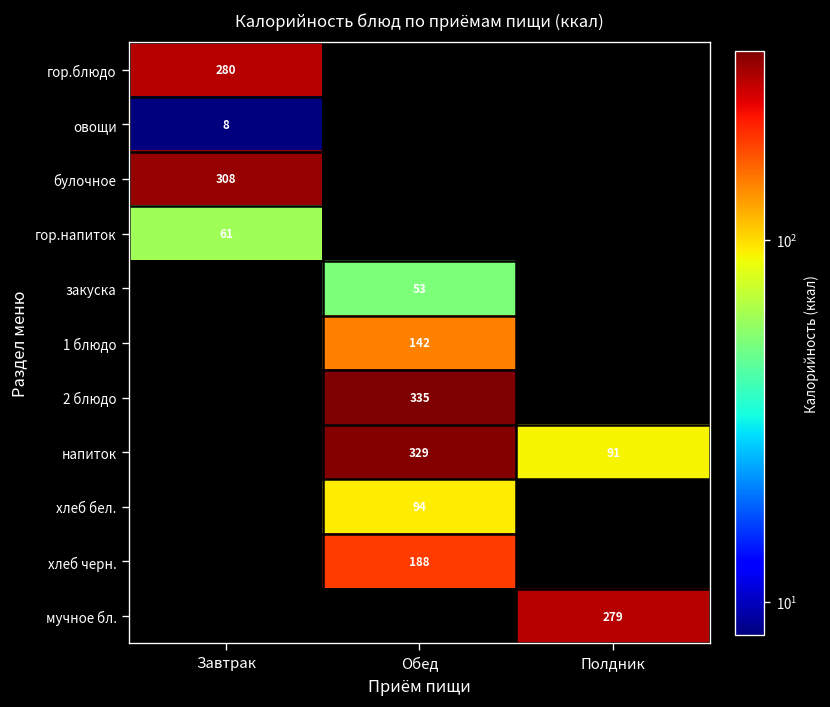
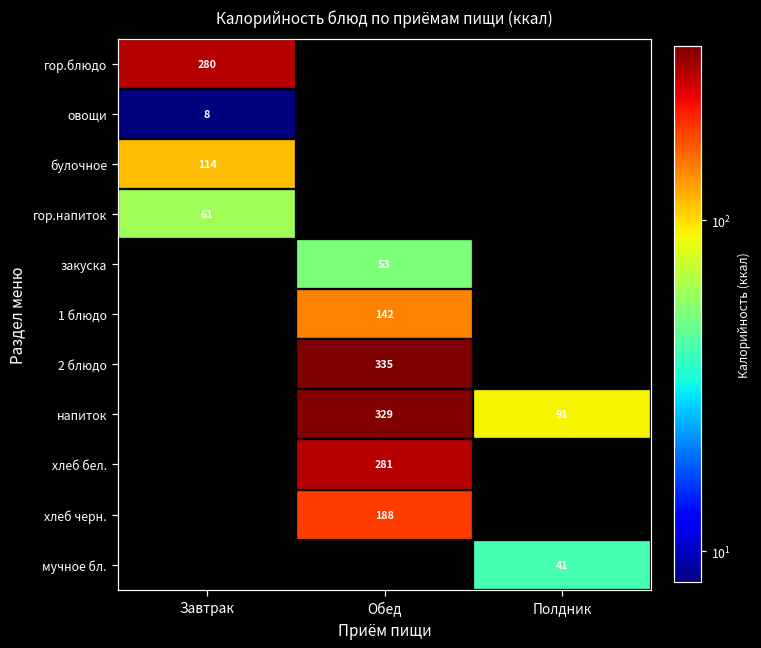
булочное, Завтрак: 308 -> 114
хлеб бел., Обед: 94 -> 281
мучное бл., Полдник: 279 -> 41
